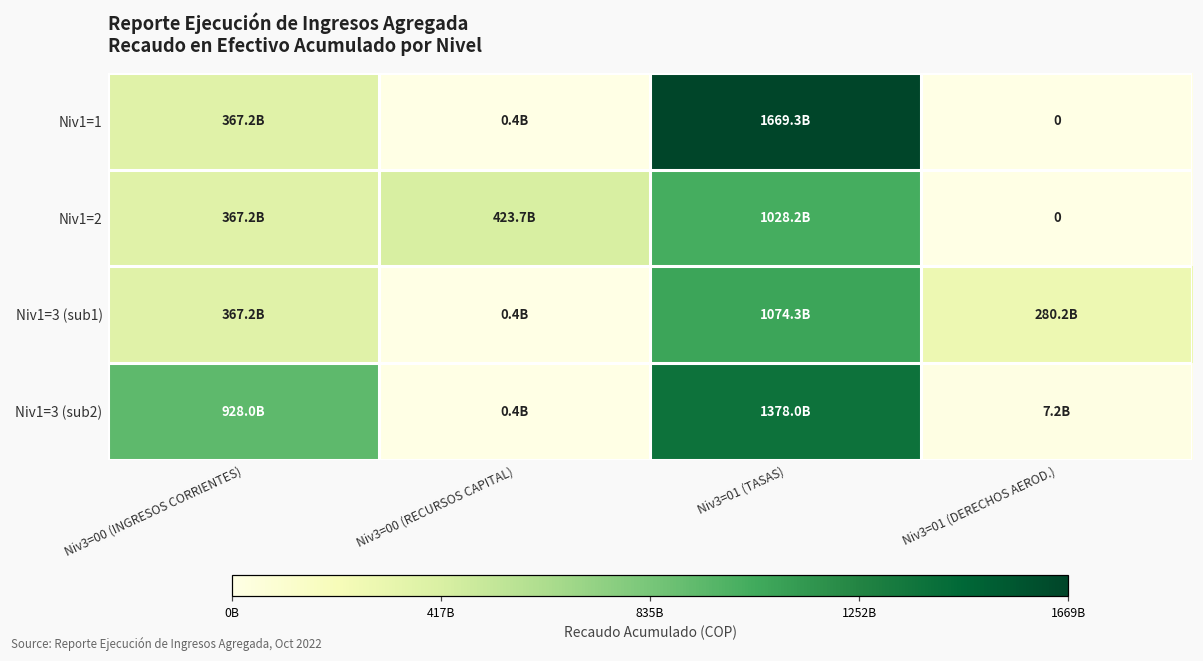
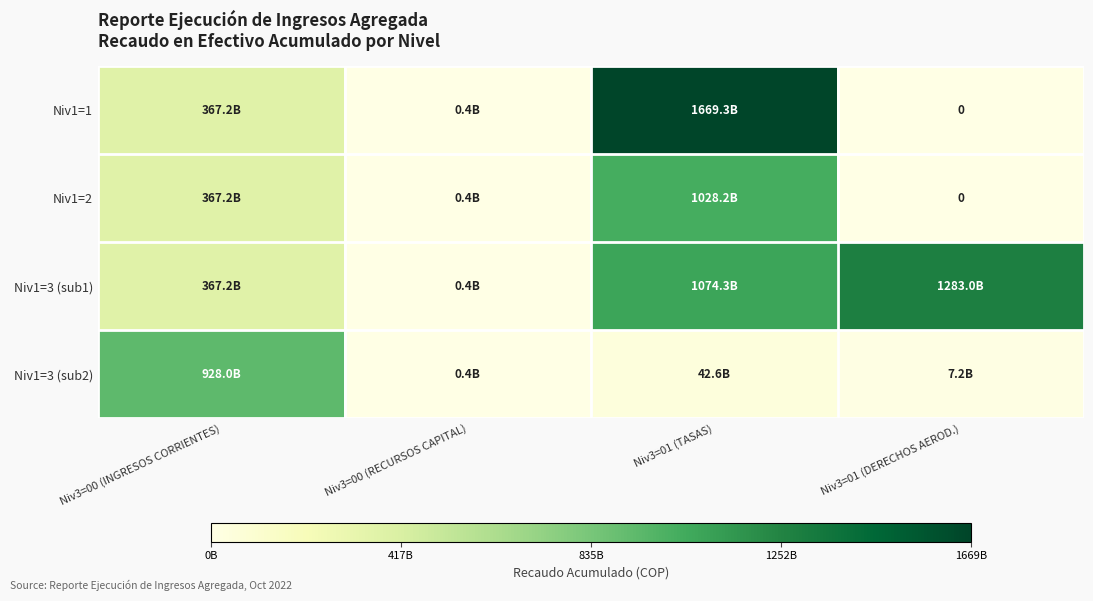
Niv1=2, Niv3=00 (RECURSOS CAPITAL): 423.7B -> 0.4B
Niv1=3 (sub1), Niv3=01 (DERECHOS AEROD.): 280.2B -> 1283.0B
Niv1=3 (sub2), Niv3=01 (TASAS): 1378.0B -> 42.6B
